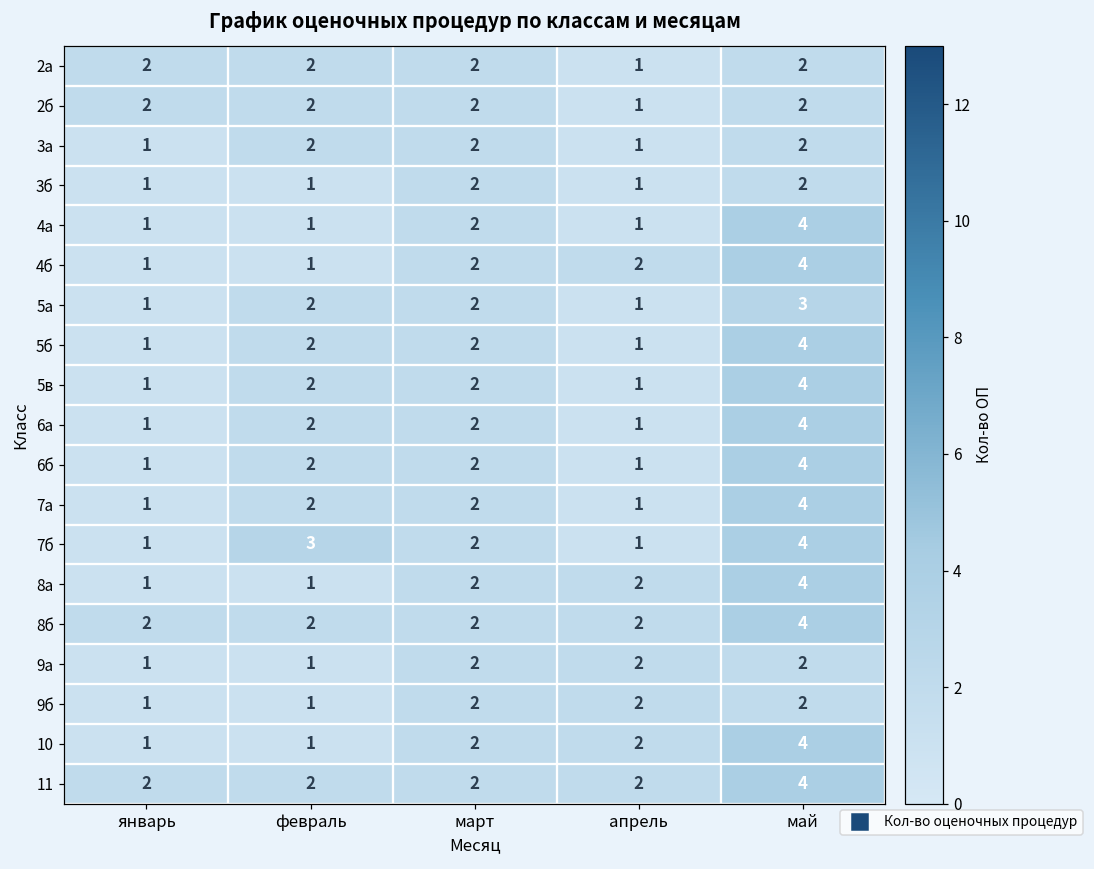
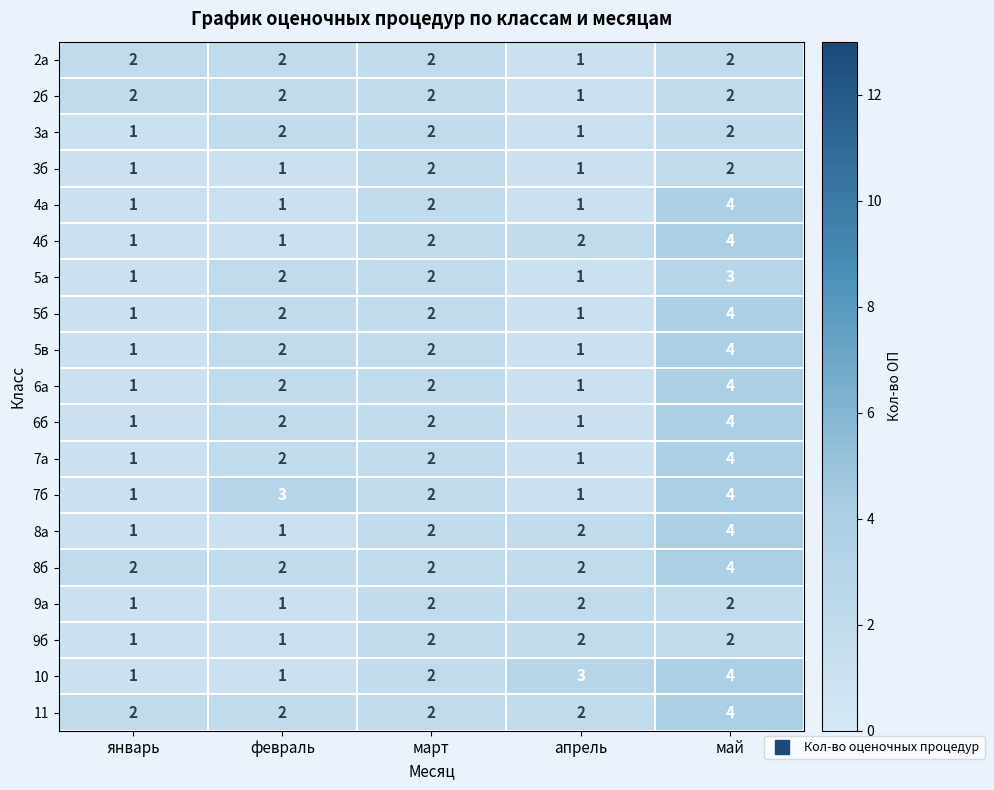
10, апрель: 2 -> 3
